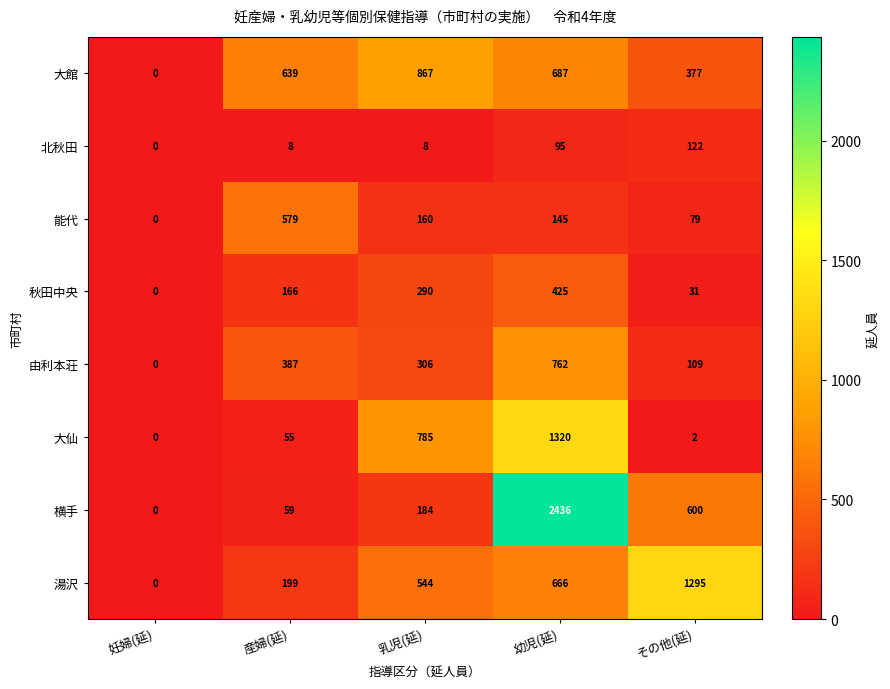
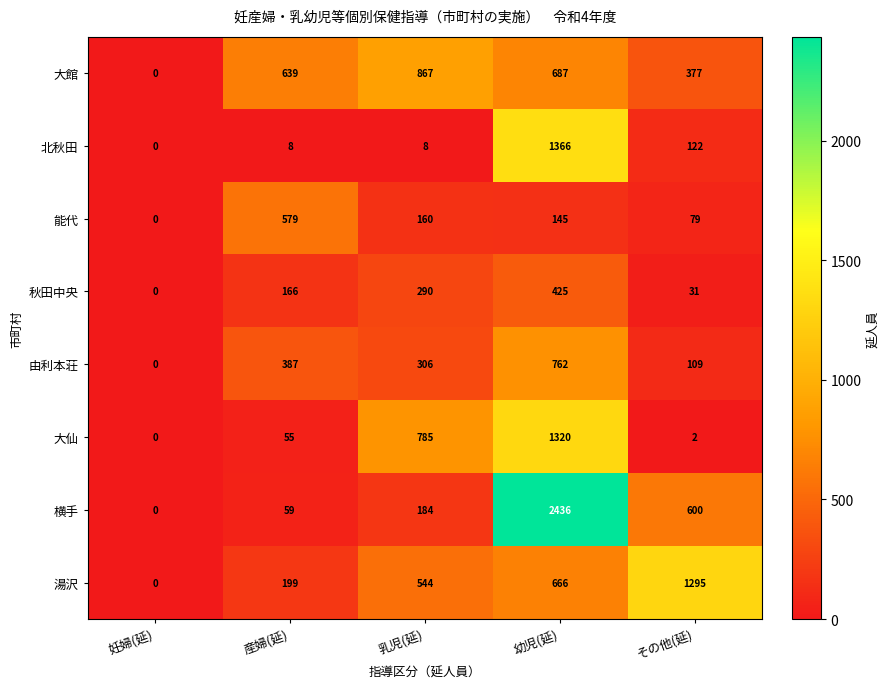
北秋田, 幼児(延): 95 -> 1366
